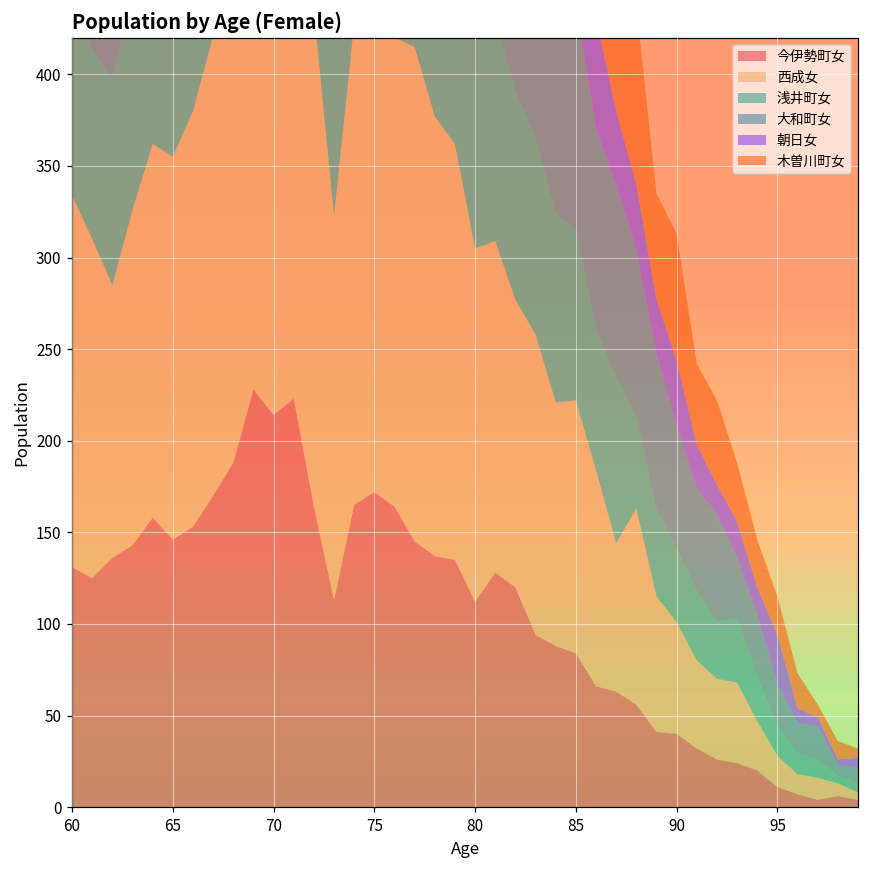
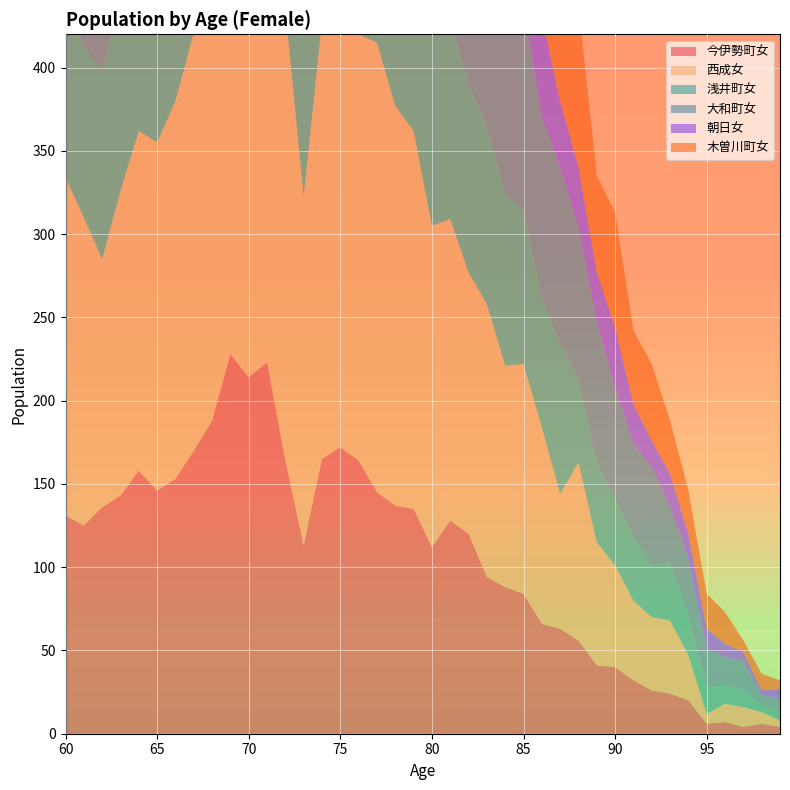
今伊勢町女, 95: 11 -> 6
西成女, 95: 17 -> 6
朝日女, 95: 27 -> 12
